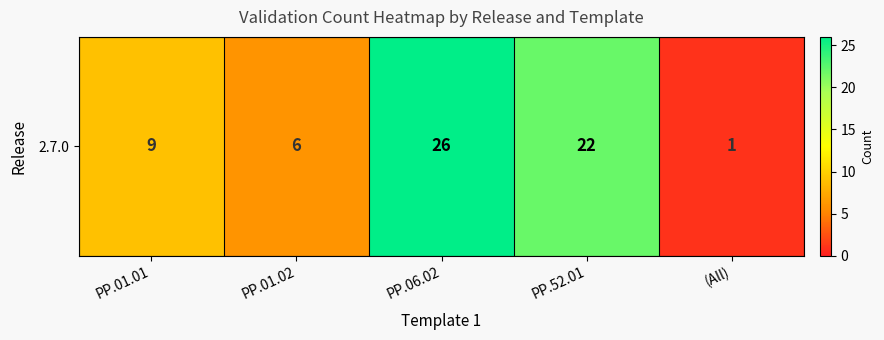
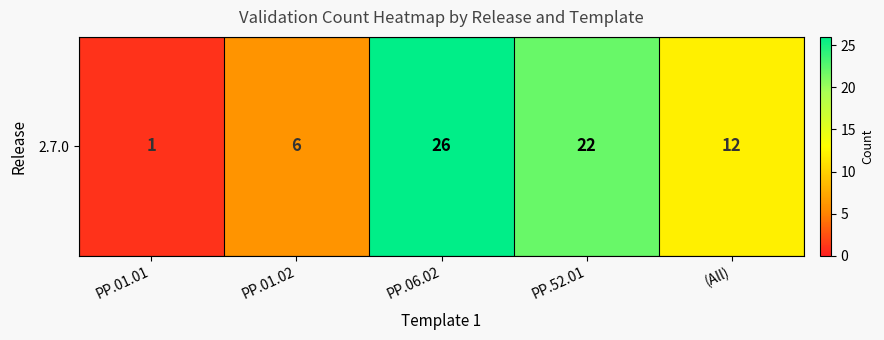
2.7.0, PP.01.01: 9 -> 1
2.7.0, (All): 1 -> 12
